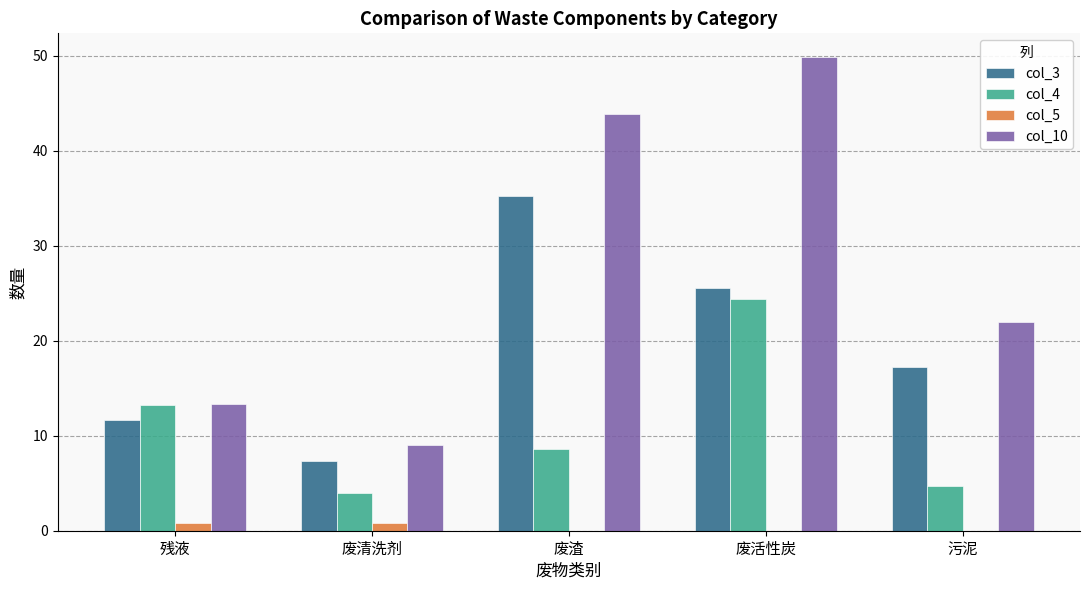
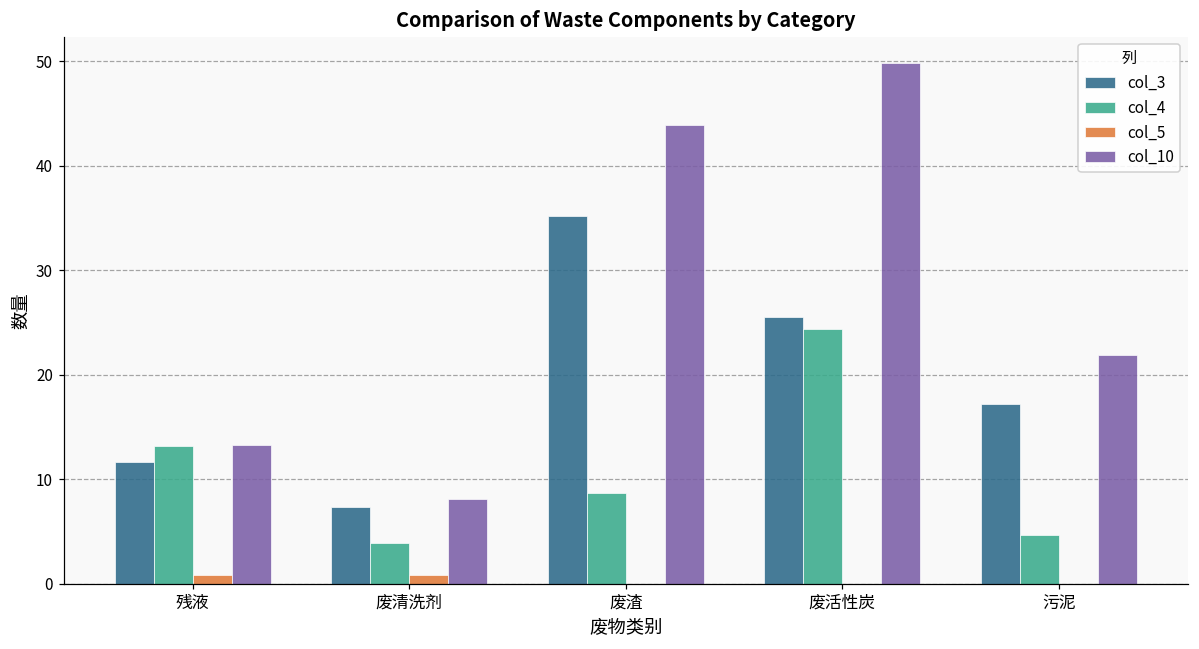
col_10, 废清洗剂: 9 -> 8
